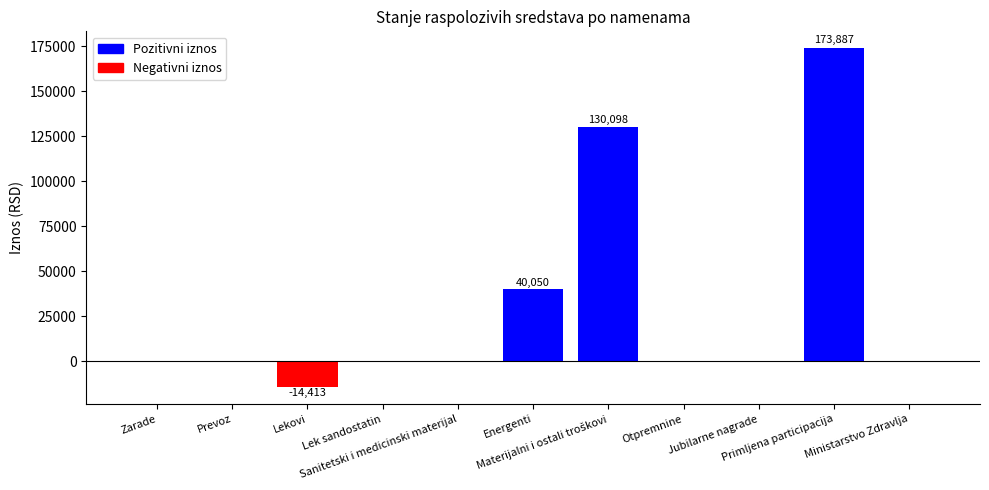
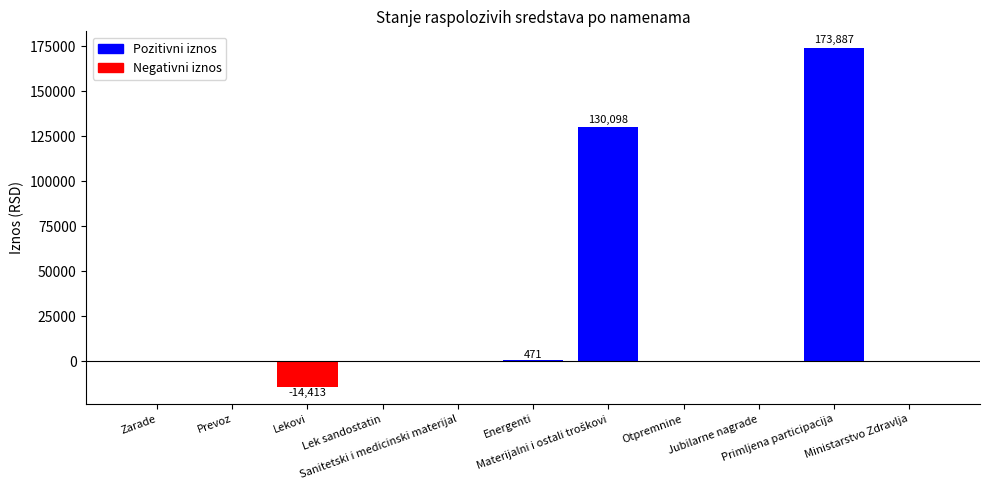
Energenti: 40,050 -> 471
